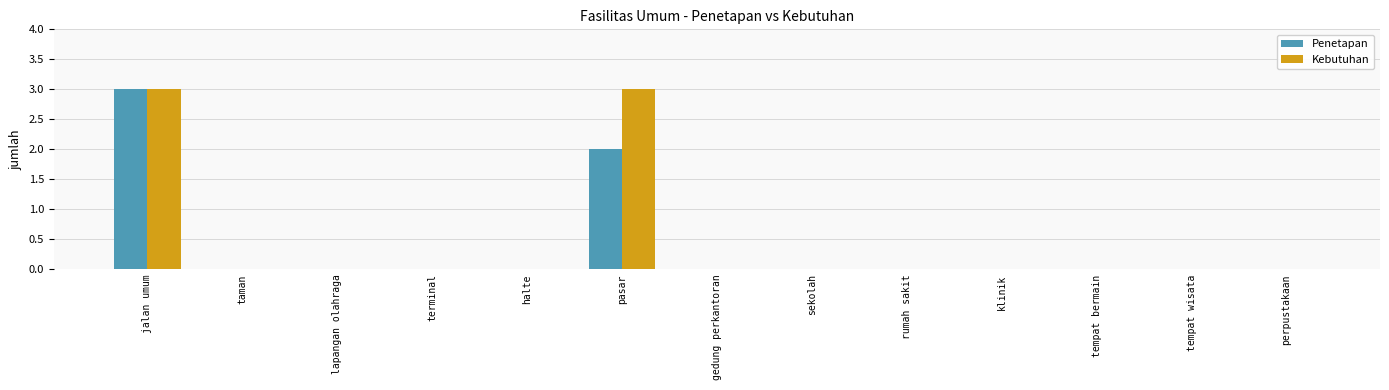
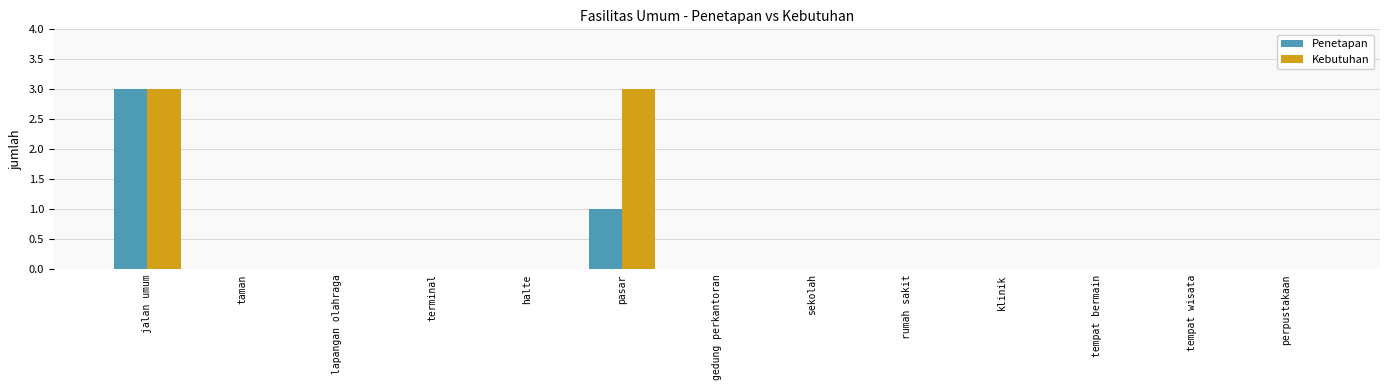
Penetapan, pasar: 2 -> 1
